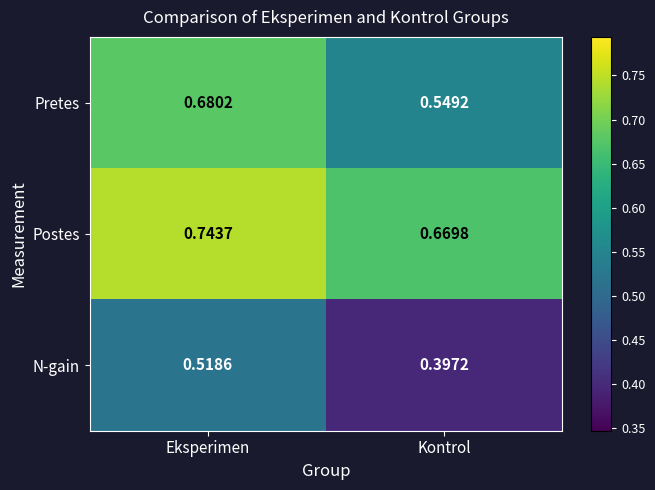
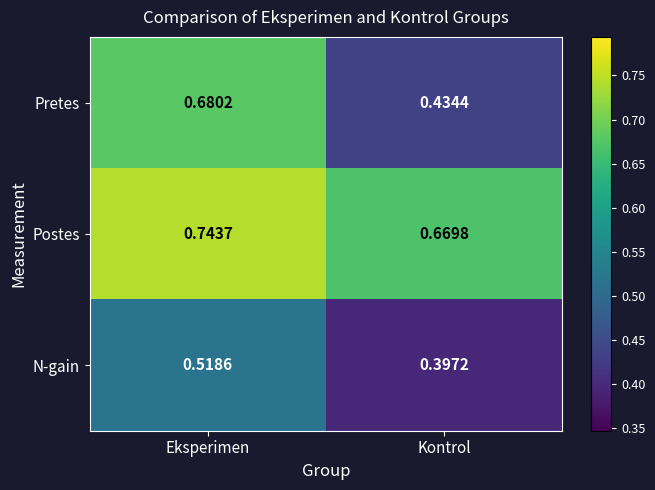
Pretes, Kontrol: 0.5492 -> 0.4344
